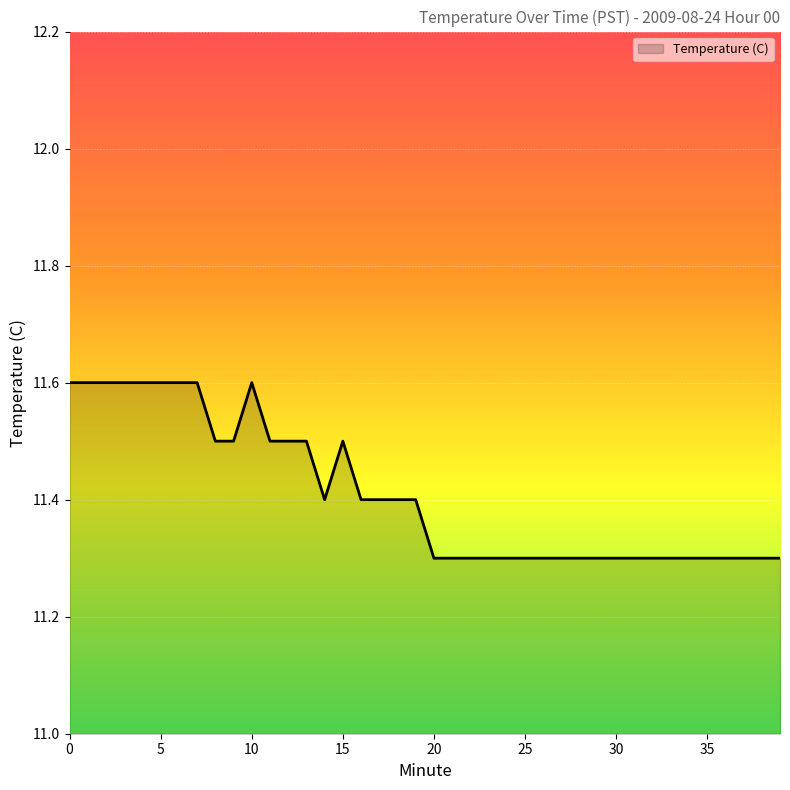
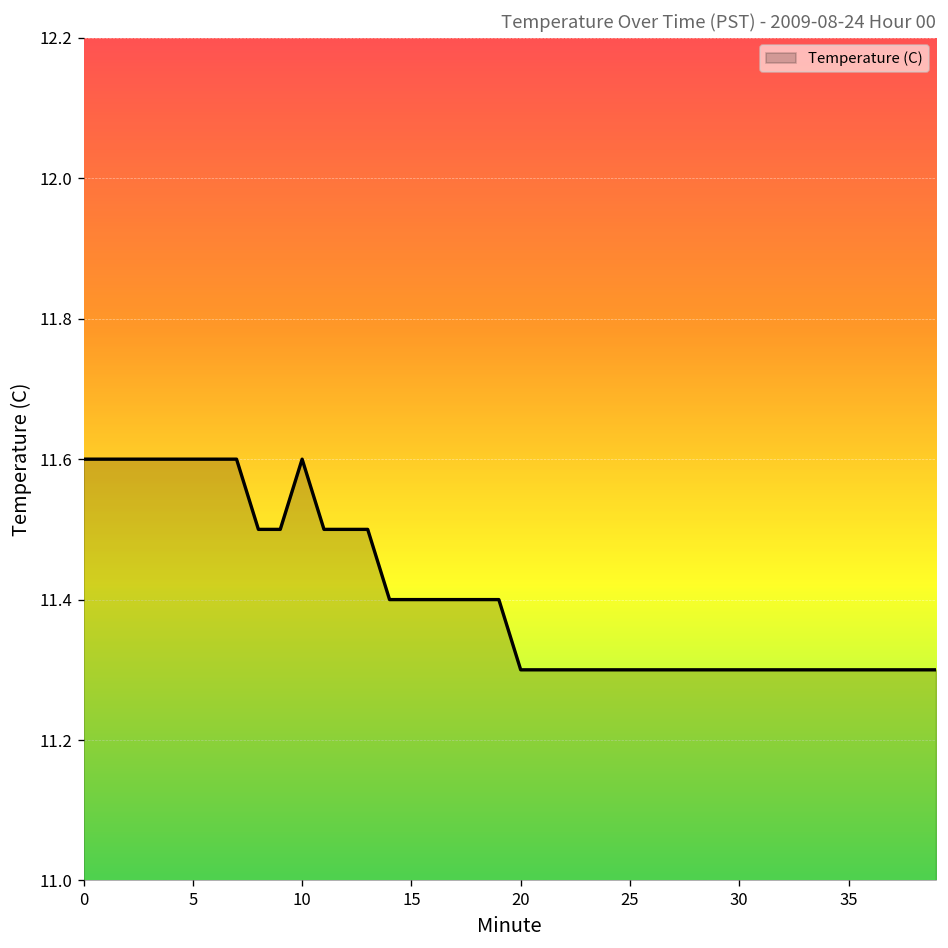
15: 11.5 -> 11.4
